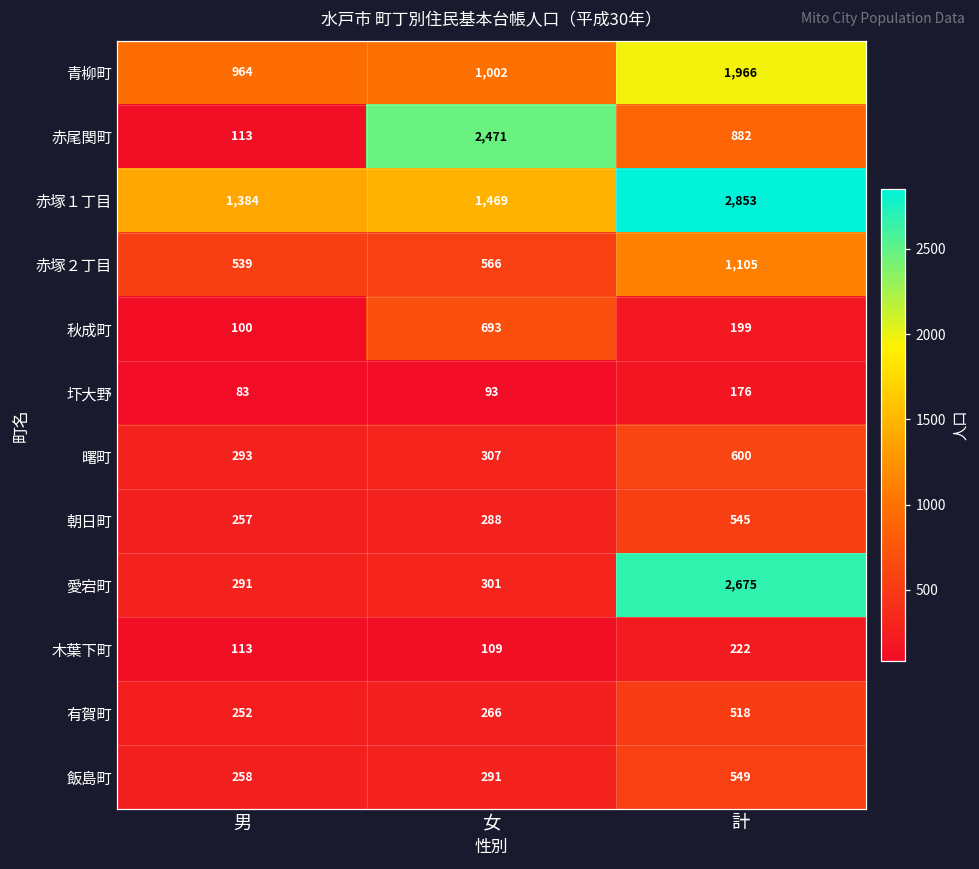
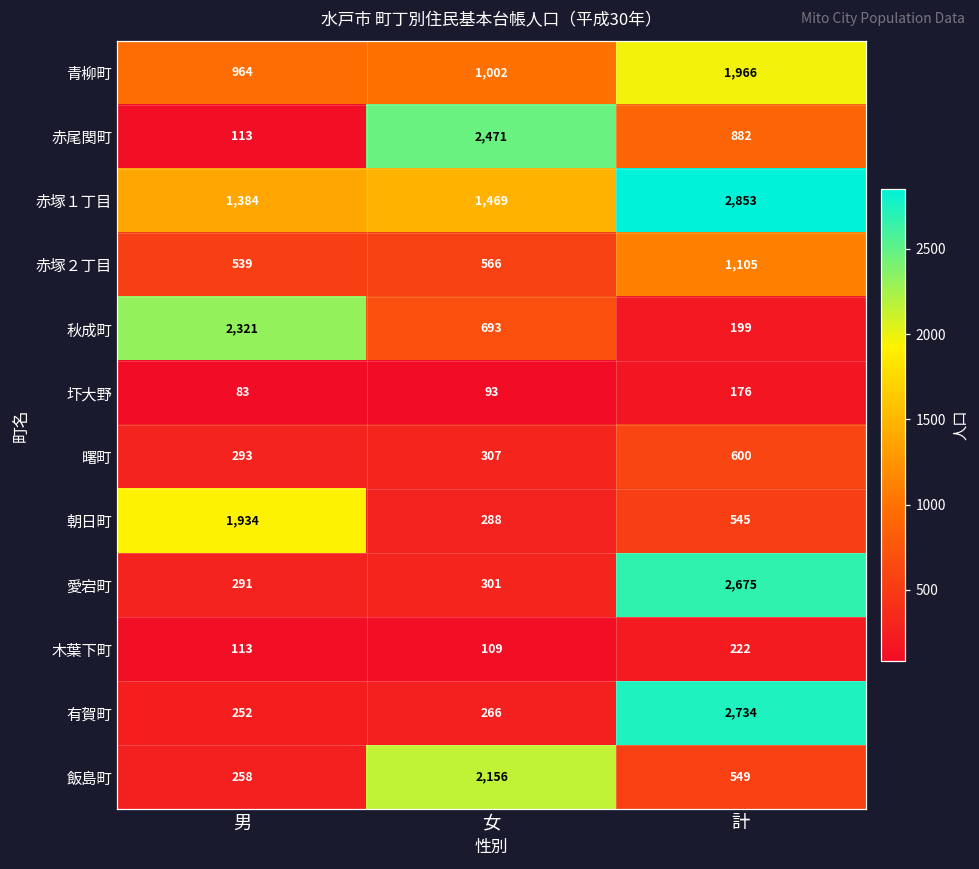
秋成町, 男: 100 -> 2,321
朝日町, 男: 257 -> 1,934
有賀町, 計: 518 -> 2,734
飯島町, 女: 291 -> 2,156
